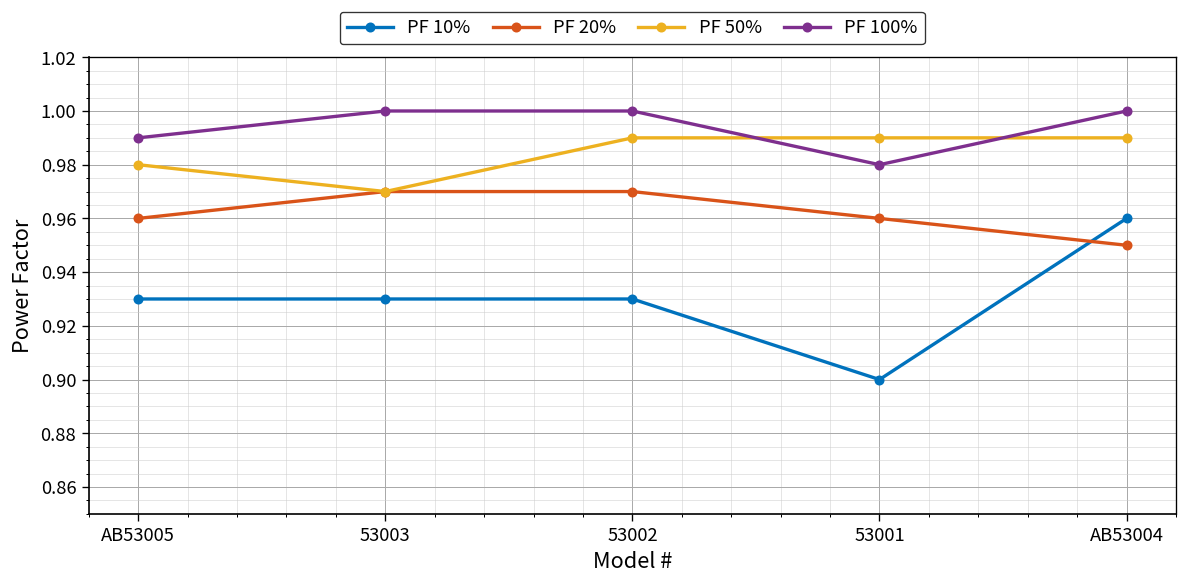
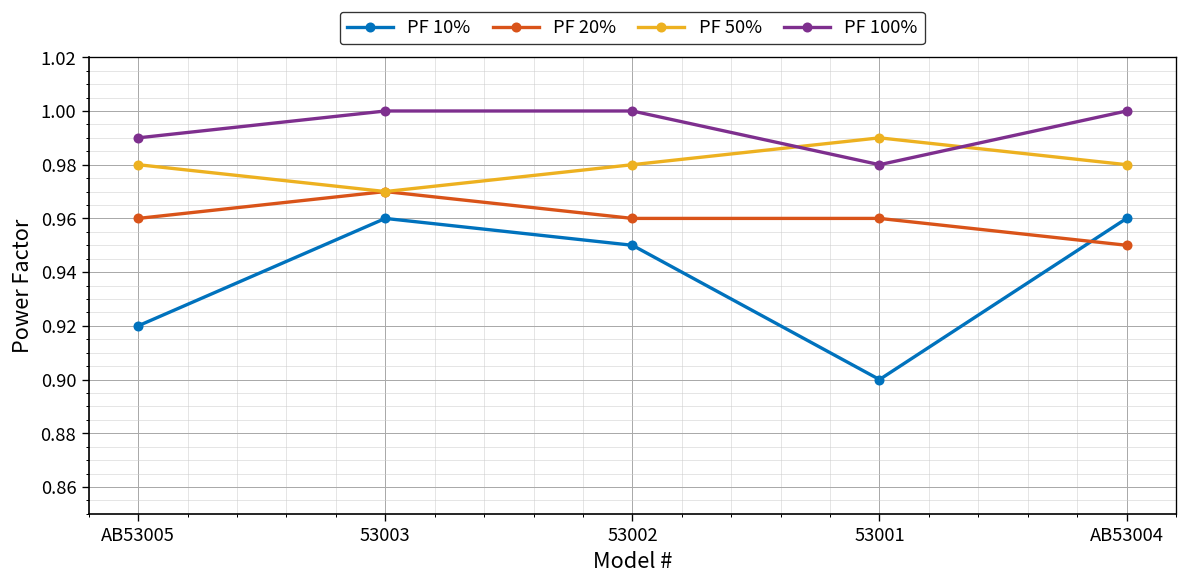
PF 10%, AB53005: 0.93 -> 0.92
PF 10%, 53003: 0.93 -> 0.96
PF 10%, 53002: 0.93 -> 0.95
PF 20%, 53002: 0.97 -> 0.96
PF 50%, 53002: 0.99 -> 0.98
PF 50%, AB53004: 0.99 -> 0.98
